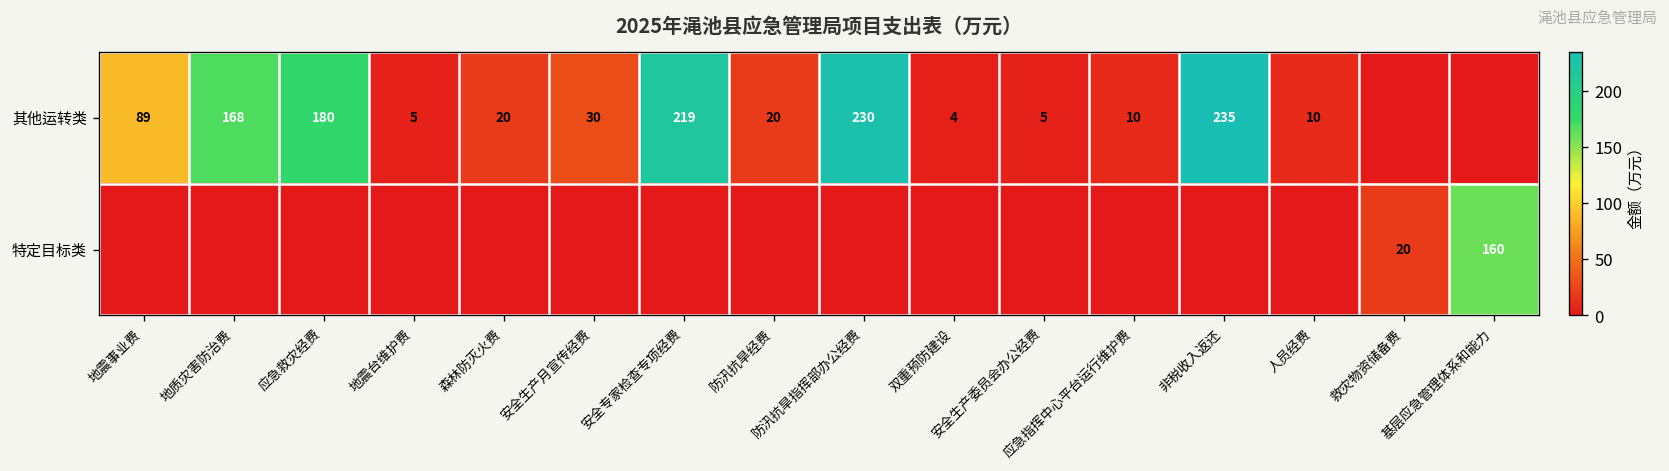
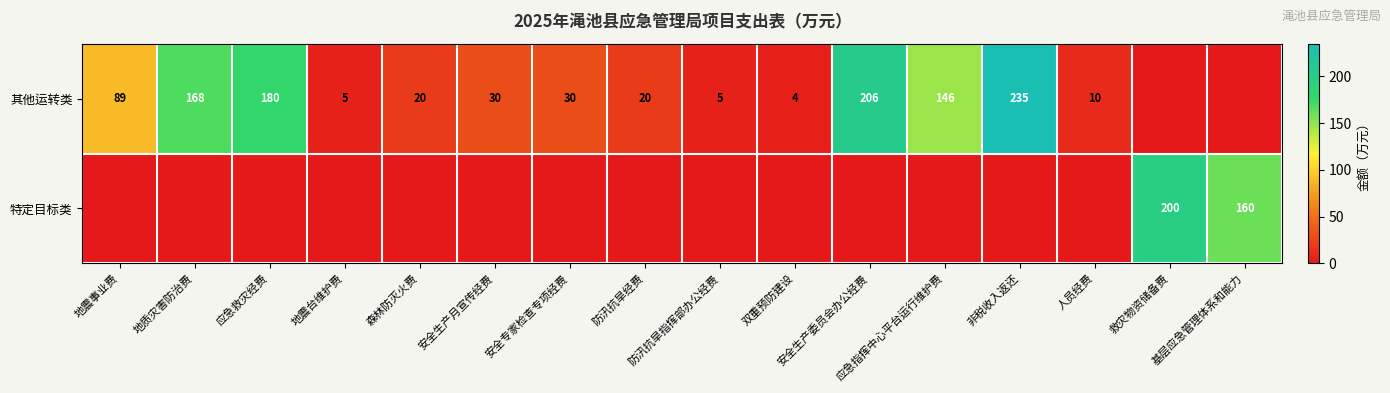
其他运转类, 安全专家检查专项经费: 219 -> 30
其他运转类, 防汛抗旱指挥部办公经费: 230 -> 5
其他运转类, 安全生产委员会办公经费: 5 -> 206
其他运转类, 应急指挥中心平台运行维护费: 10 -> 146
特定目标类, 救灾物资储备费: 20 -> 200
